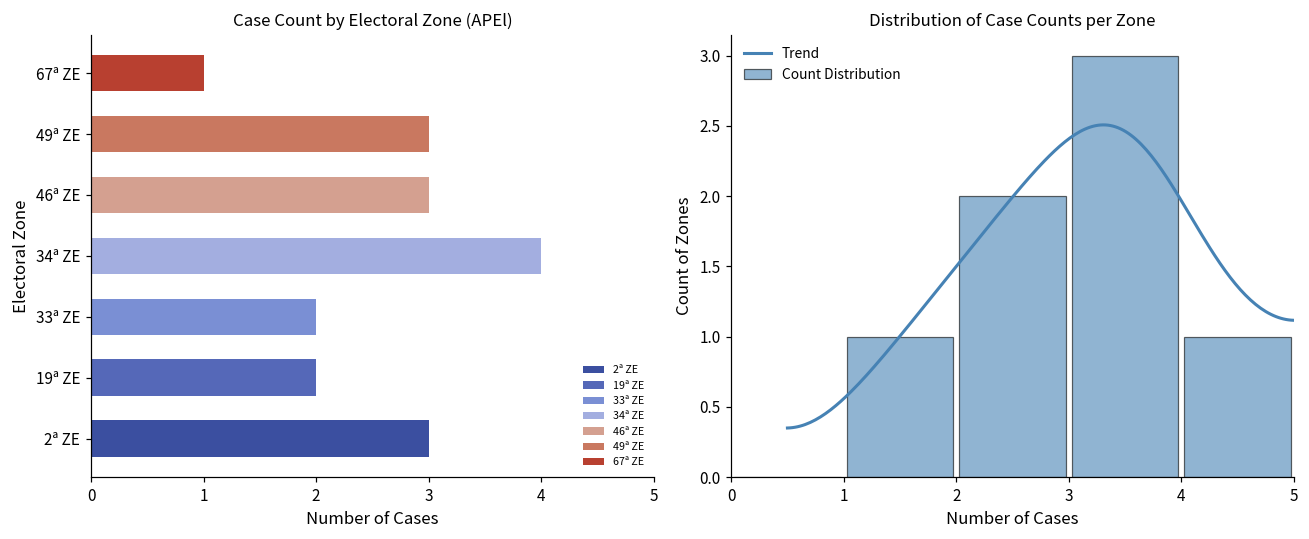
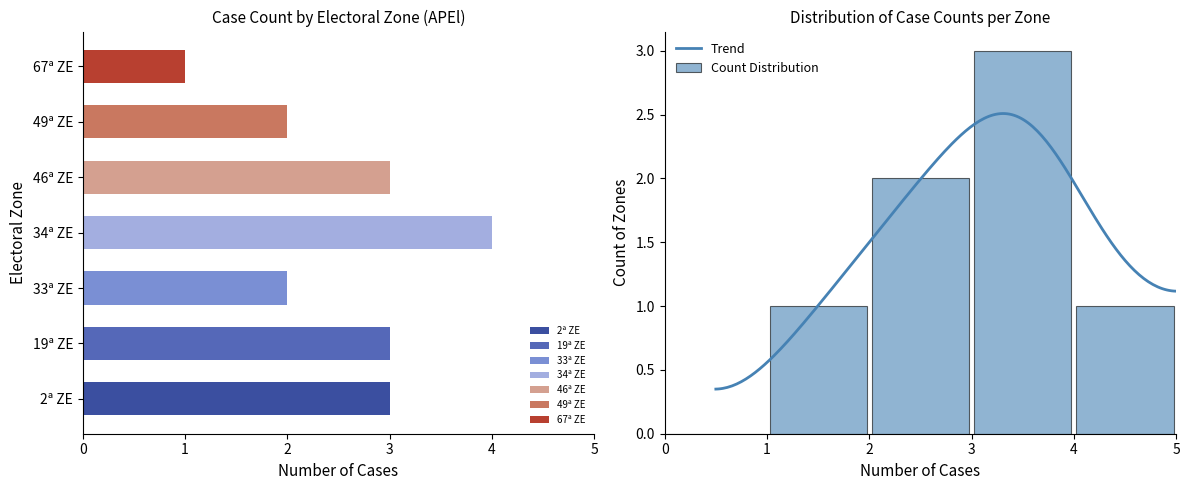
Case Count by Electoral Zone (APEl), 49ª ZE: 3 -> 2
Case Count by Electoral Zone (APEl), 19ª ZE: 2 -> 3
